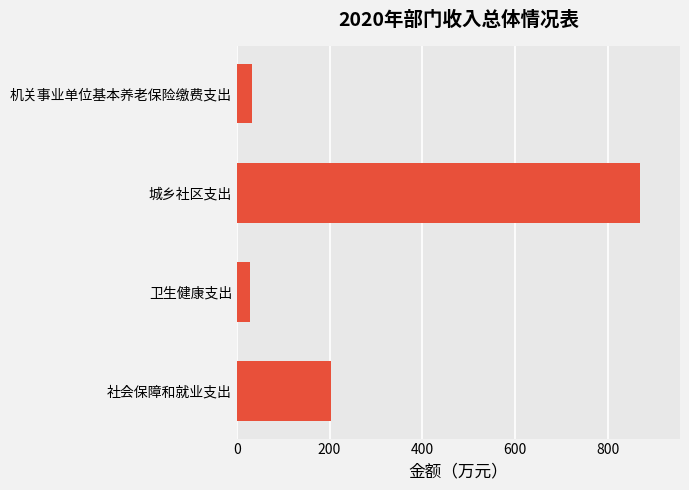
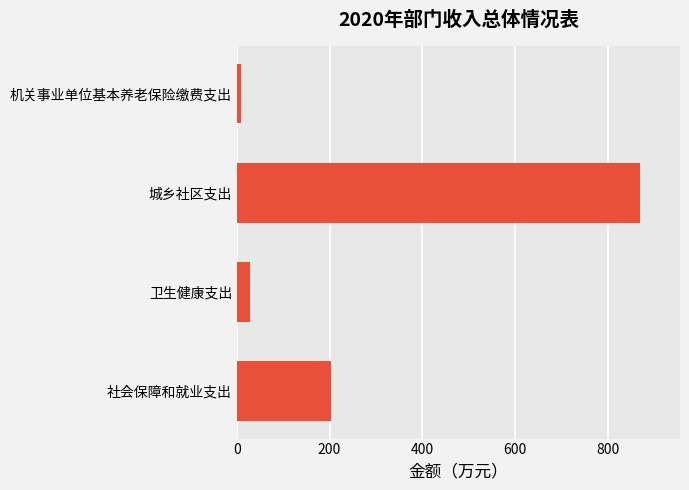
机关事业单位基本养老保险缴费支出: 30 -> 10
